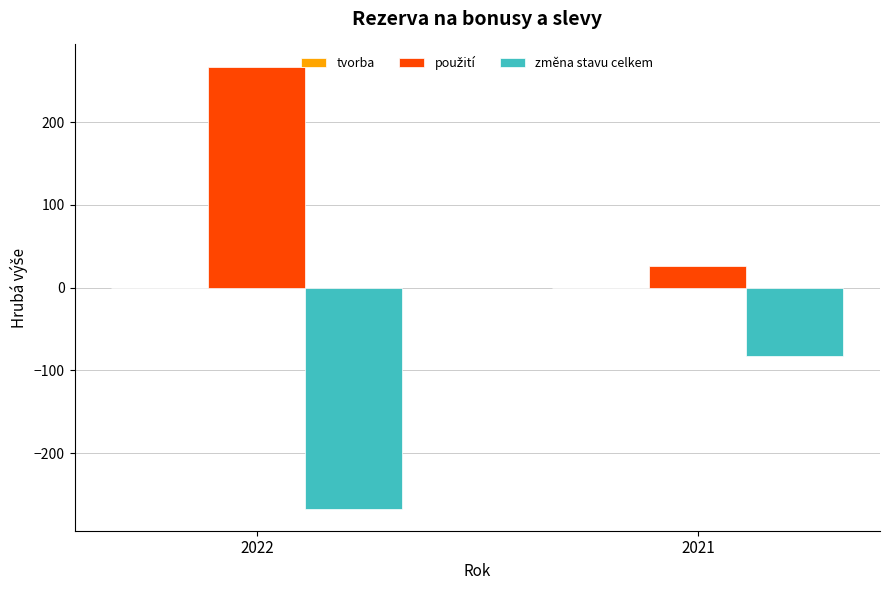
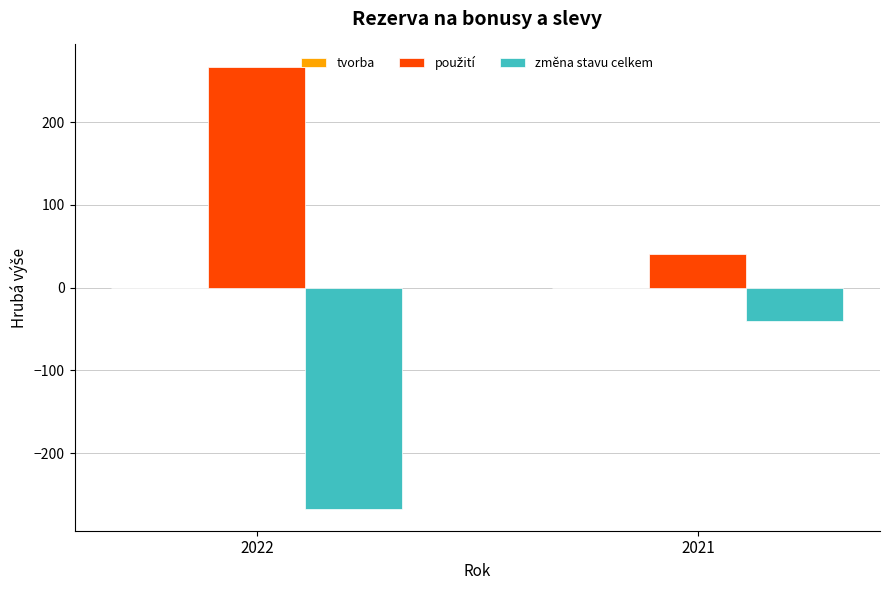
použití, 2021: 30 -> 40
změna stavu celkem, 2021: -80 -> -40
